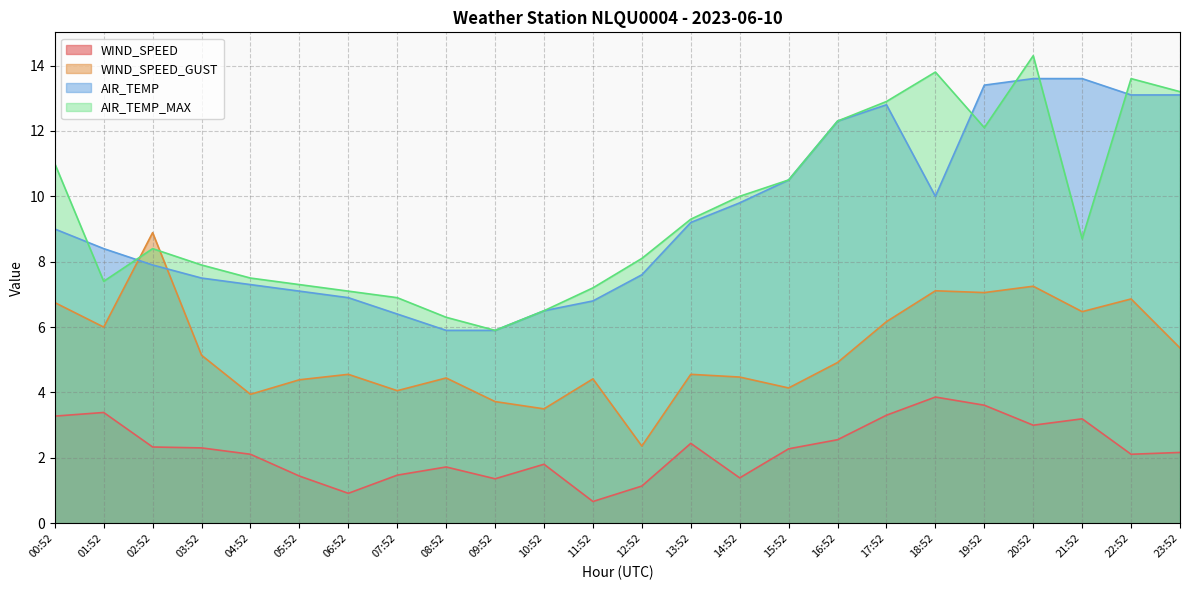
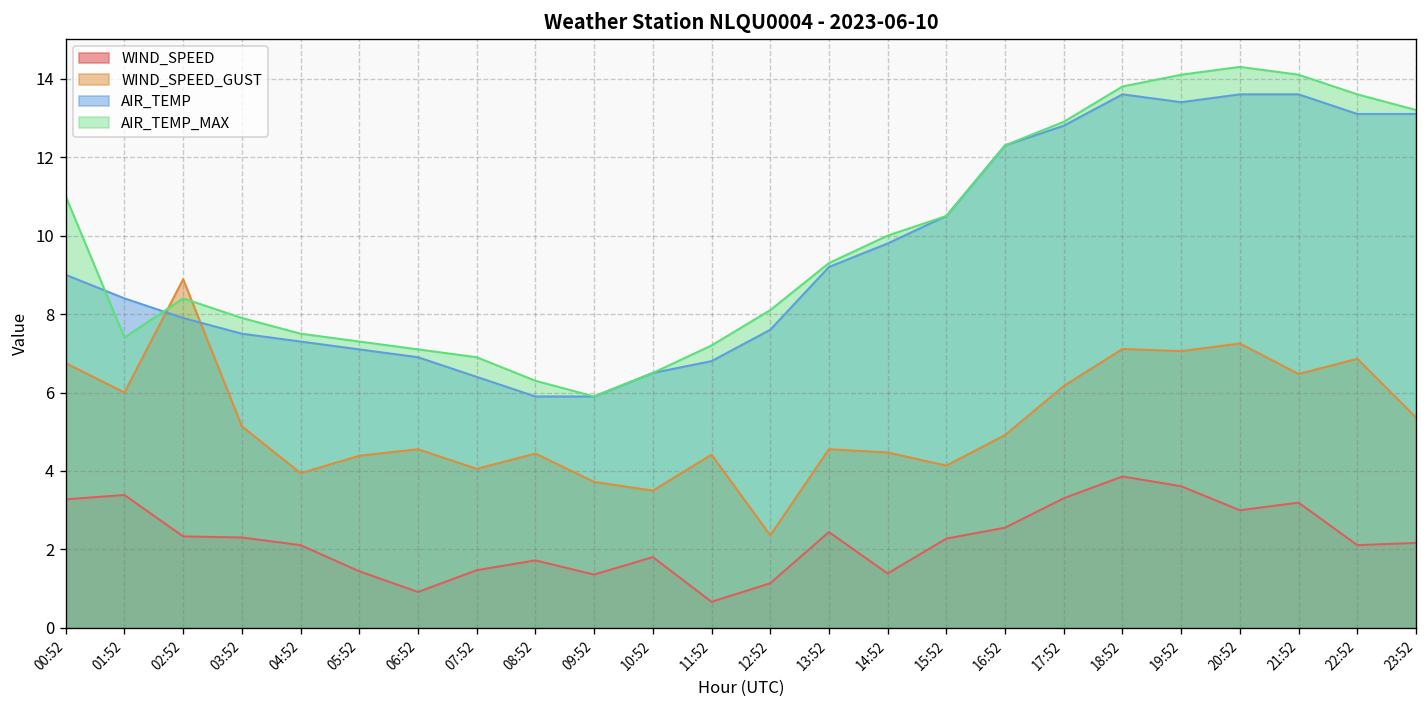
AIR_TEMP, 18:52: 10.0 -> 13.6
AIR_TEMP_MAX, 19:52: 12.1 -> 14.1
AIR_TEMP_MAX, 21:52: 8.7 -> 14.1
